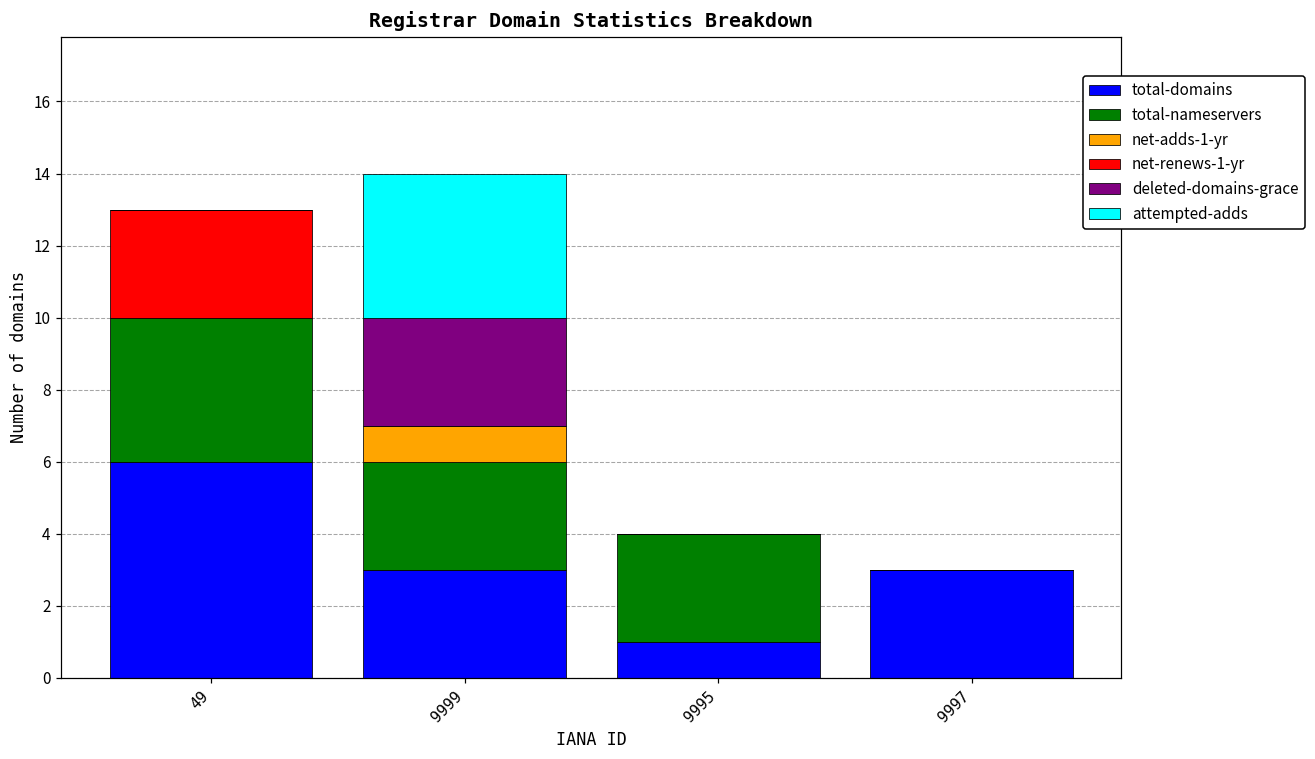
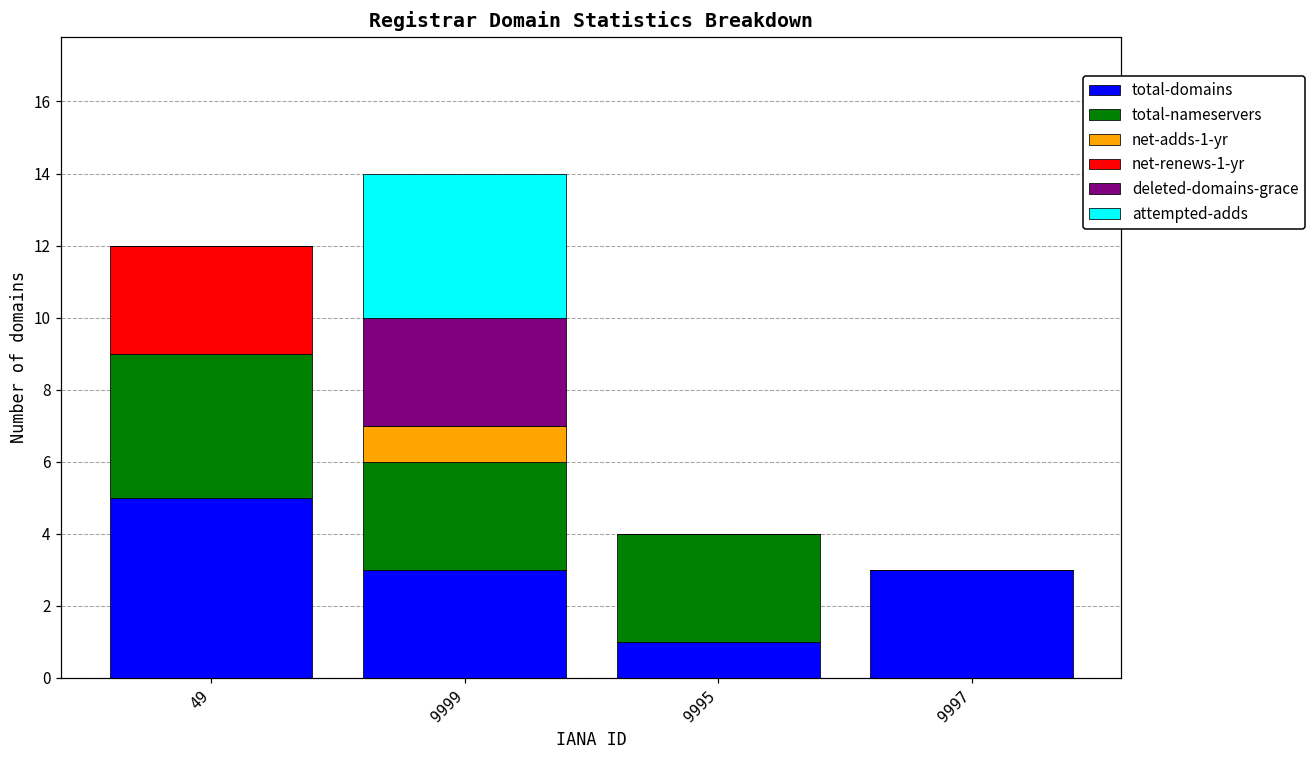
total-domains, 49: 6 -> 5
